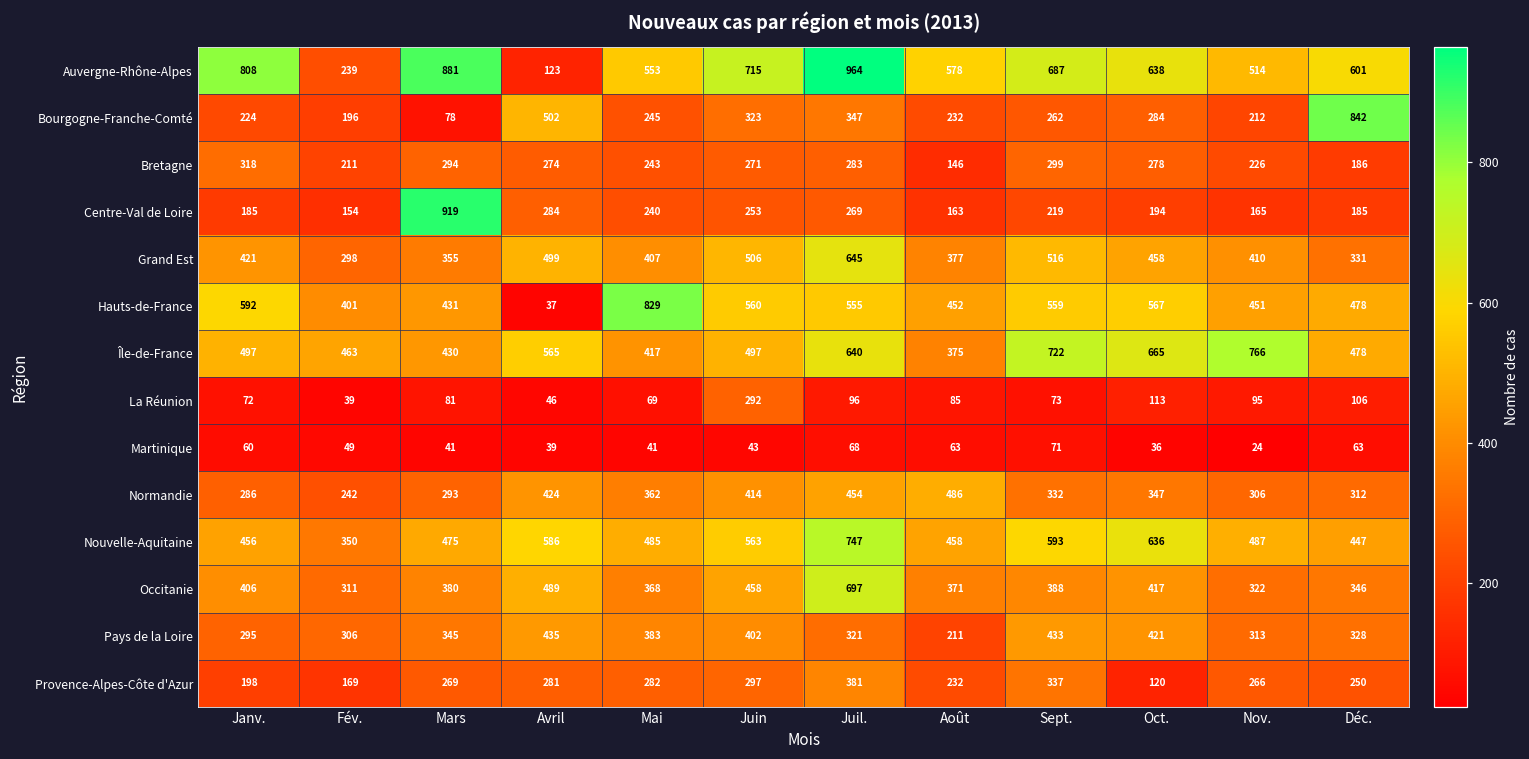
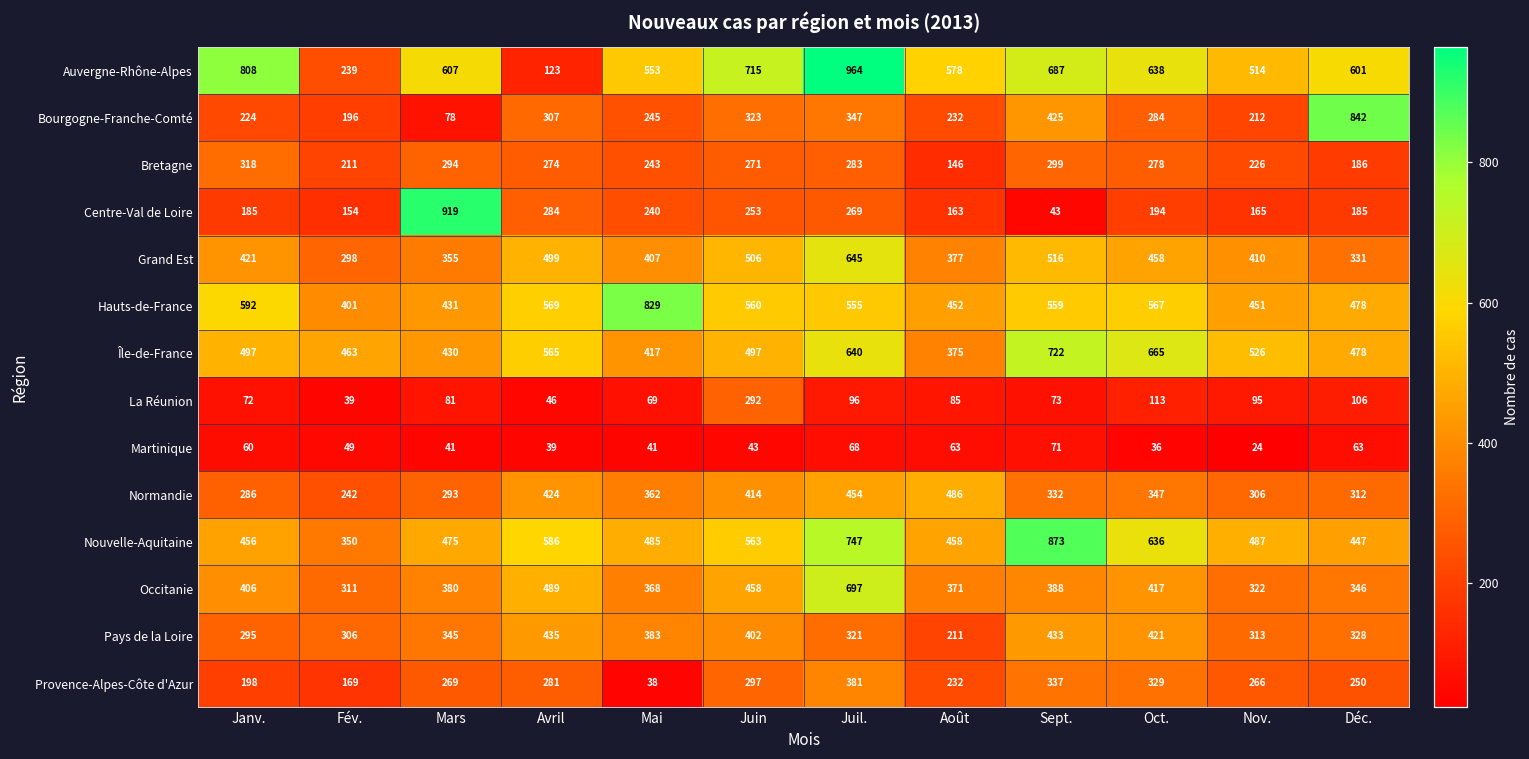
Auvergne-Rhône-Alpes, Mars: 881 -> 607
Bourgogne-Franche-Comté, Avril: 502 -> 307
Bourgogne-Franche-Comté, Sept.: 262 -> 425
Centre-Val de Loire, Sept.: 219 -> 43
Hauts-de-France, Avril: 37 -> 569
Île-de-France, Nov.: 766 -> 526
Nouvelle-Aquitaine, Sept.: 593 -> 873
Provence-Alpes-Côte d'Azur, Mai: 282 -> 38
Provence-Alpes-Côte d'Azur, Oct.: 120 -> 329
